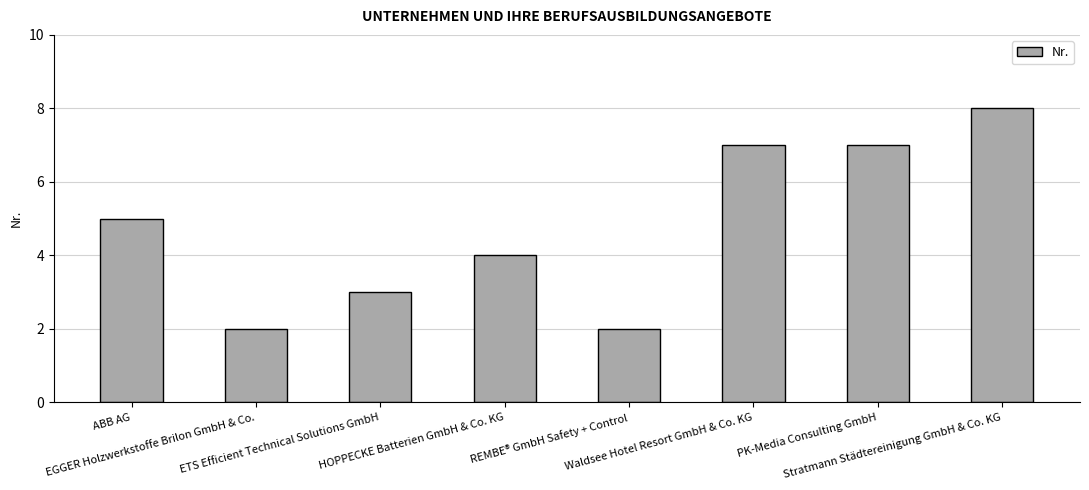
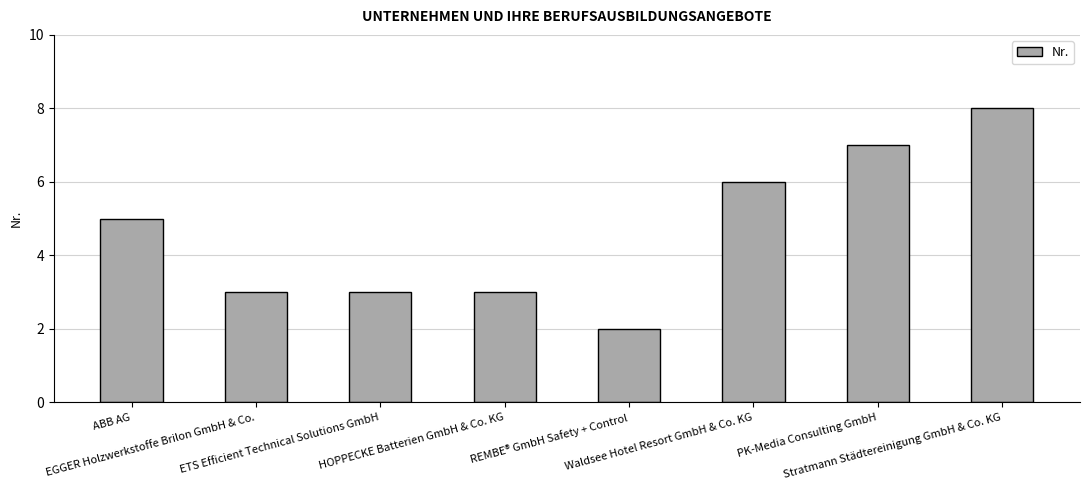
EGGER Holzwerkstoffe Brilon GmbH & Co.: 2 -> 3
HOPPECKE Batterien GmbH & Co. KG: 4 -> 3
Waldsee Hotel Resort GmbH & Co. KG: 7 -> 6
